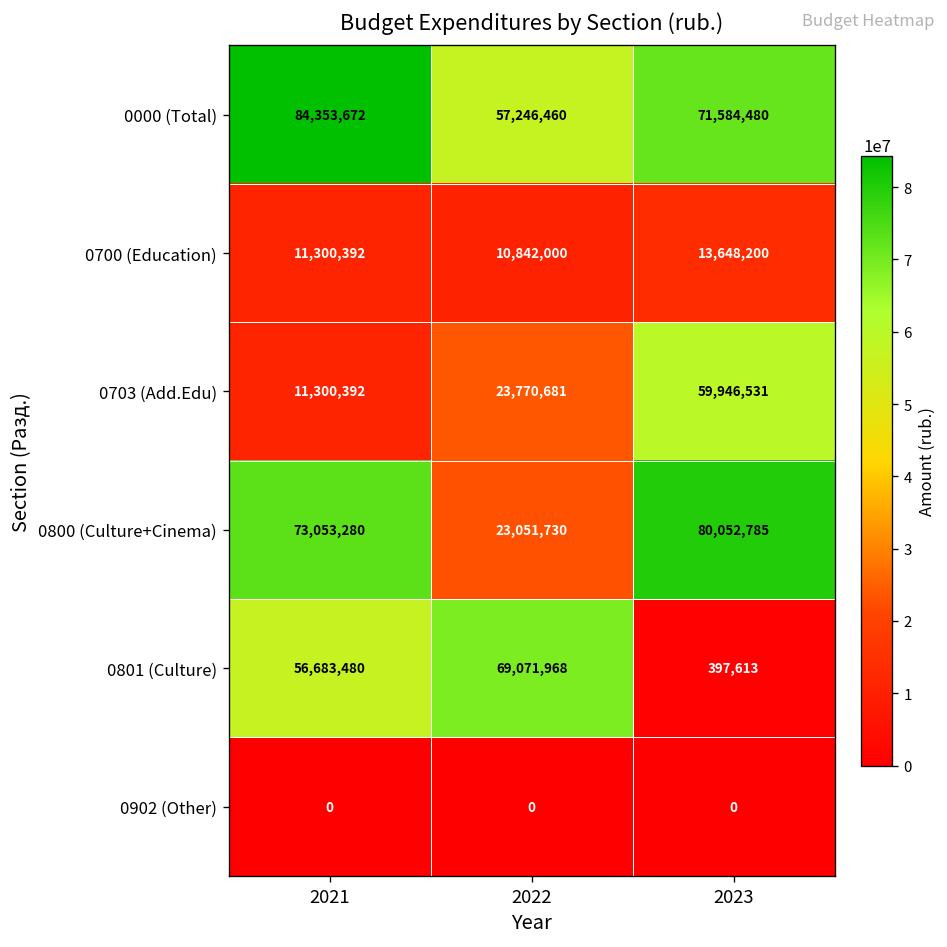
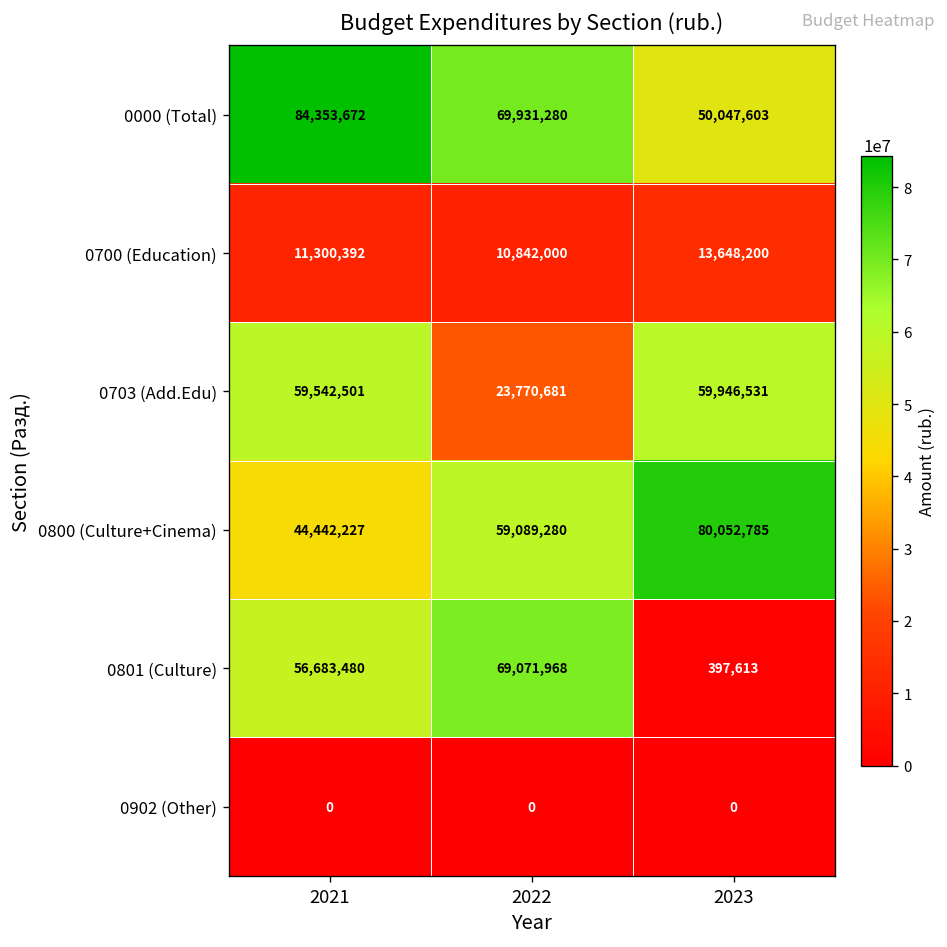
0000 (Total), 2022: 57,246,460 -> 69,931,280
0000 (Total), 2023: 71,584,480 -> 50,047,603
0703 (Add.Edu), 2021: 11,300,392 -> 59,542,501
0800 (Culture+Cinema), 2021: 73,053,280 -> 44,442,227
0800 (Culture+Cinema), 2022: 23,051,730 -> 59,089,280
